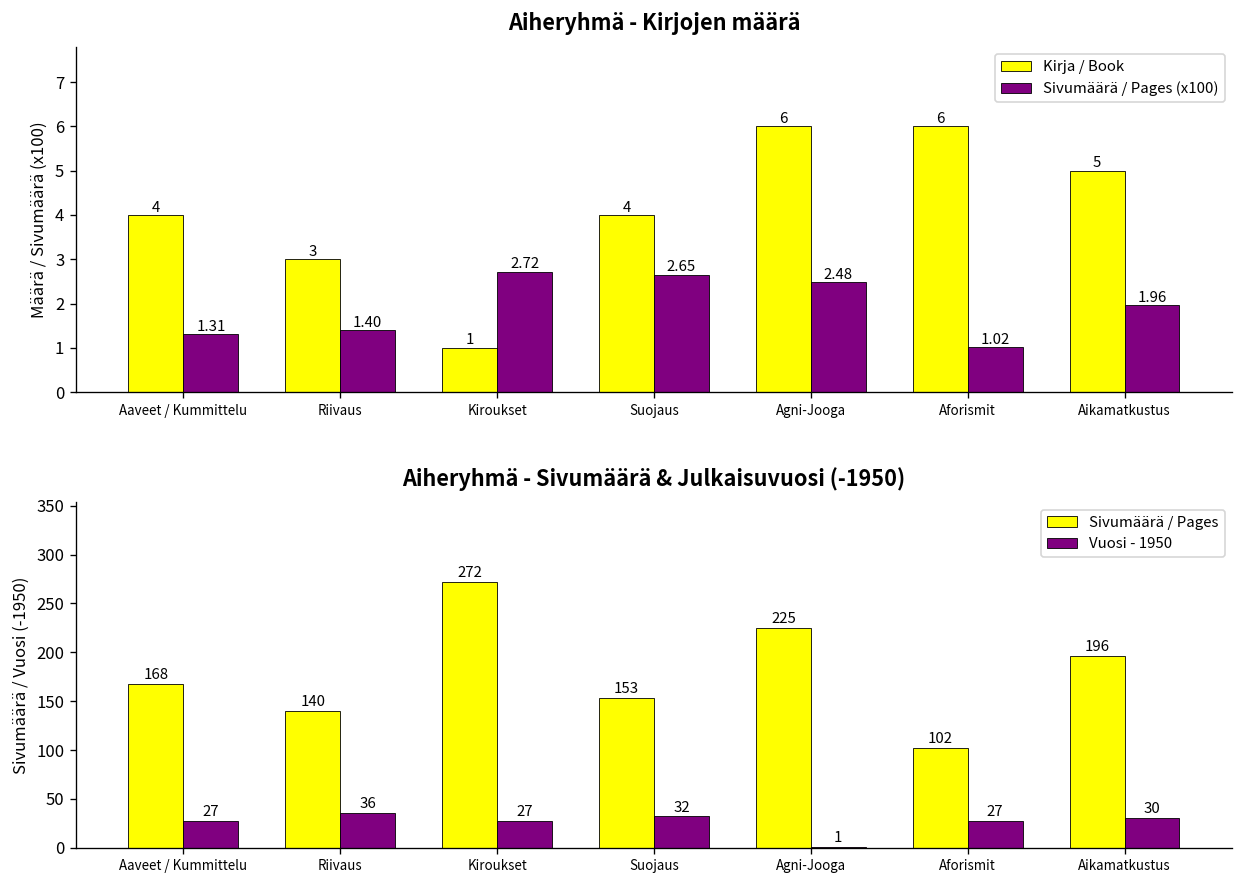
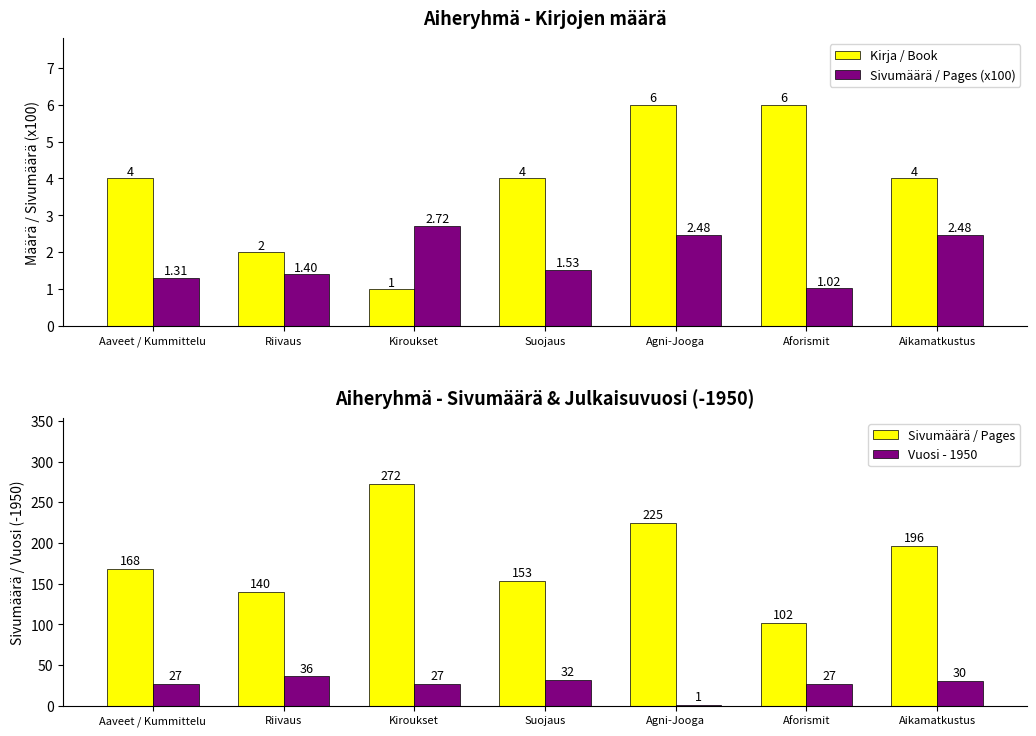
Aiheryhmä - Kirjojen määrä, Kirja / Book, Riivaus: 3 -> 2
Aiheryhmä - Kirjojen määrä, Sivumäärä / Pages (x100), Suojaus: 2.65 -> 1.53
Aiheryhmä - Kirjojen määrä, Kirja / Book, Aikamatkustus: 5 -> 4
Aiheryhmä - Kirjojen määrä, Sivumäärä / Pages (x100), Aikamatkustus: 1.96 -> 2.48
